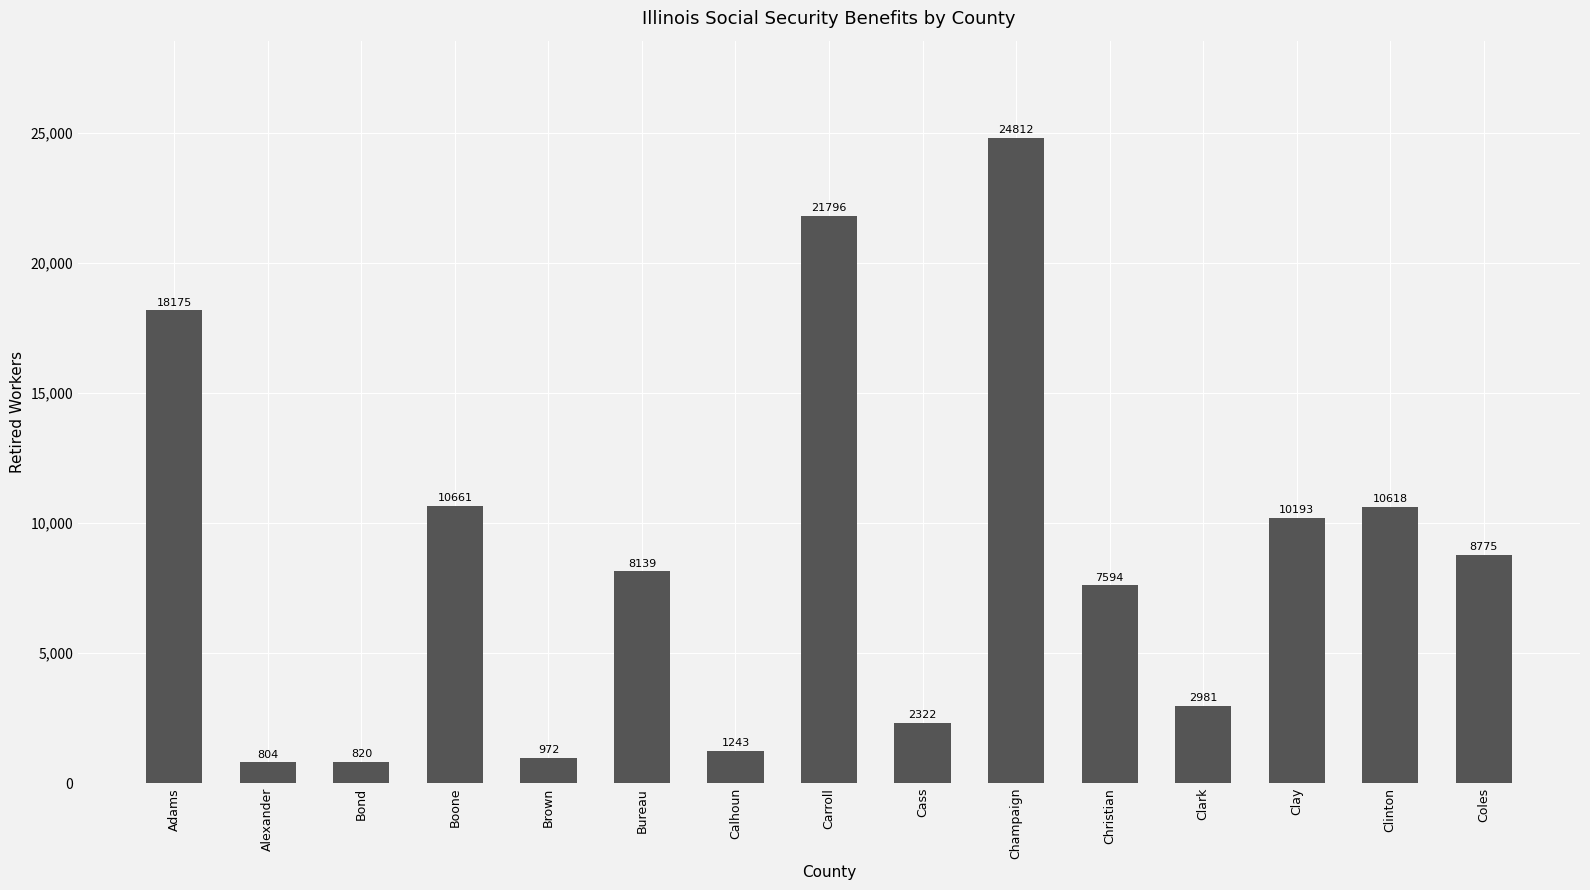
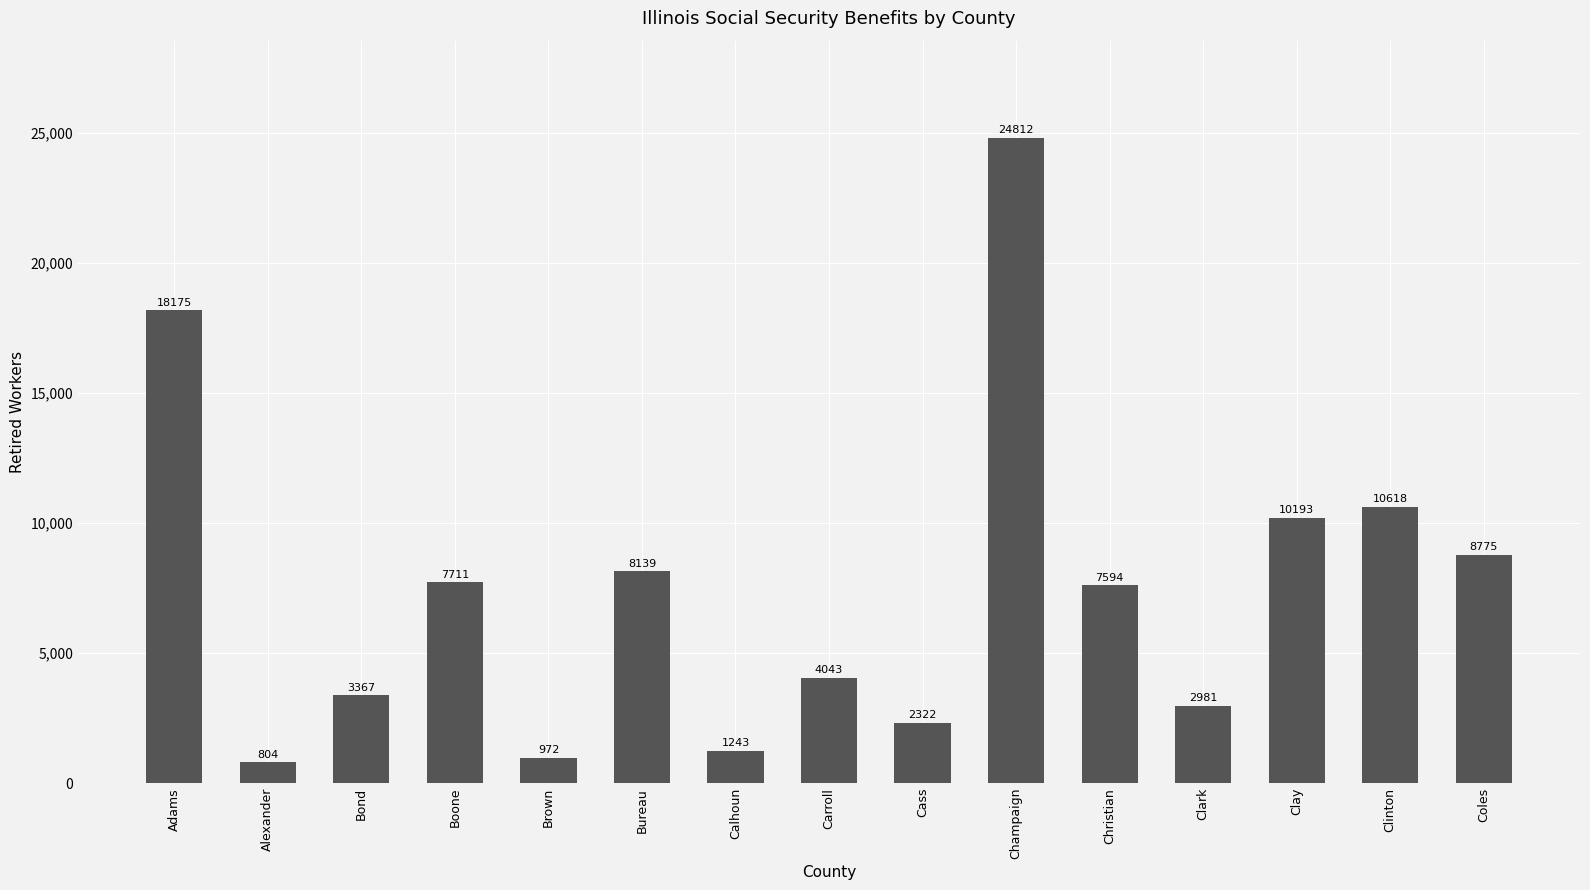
Bond: 820 -> 3367
Boone: 10661 -> 7711
Carroll: 21796 -> 4043
